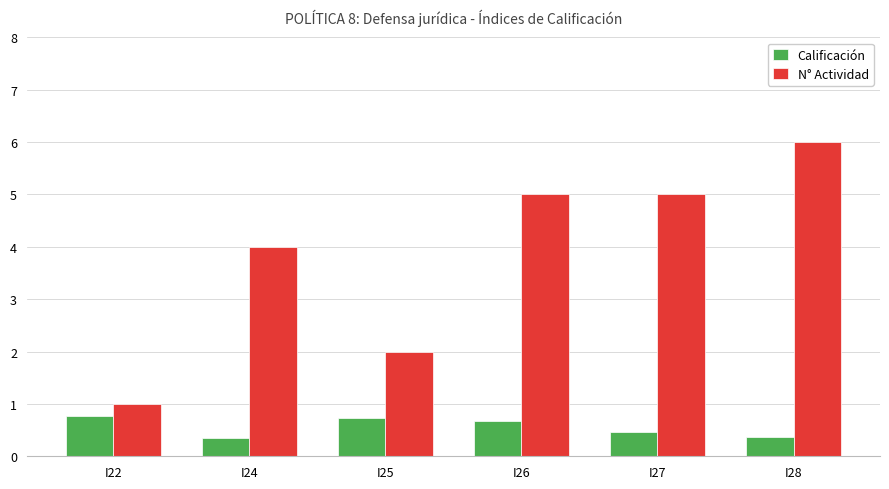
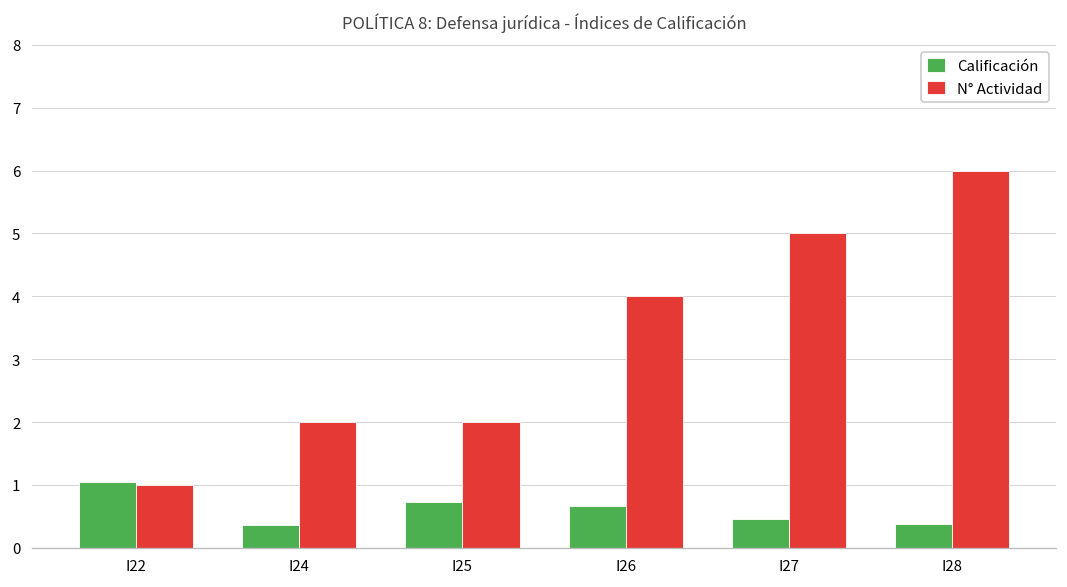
Calificación, I22: 0.8 -> 1.0
N° Actividad, I24: 4 -> 2
N° Actividad, I26: 5 -> 4
